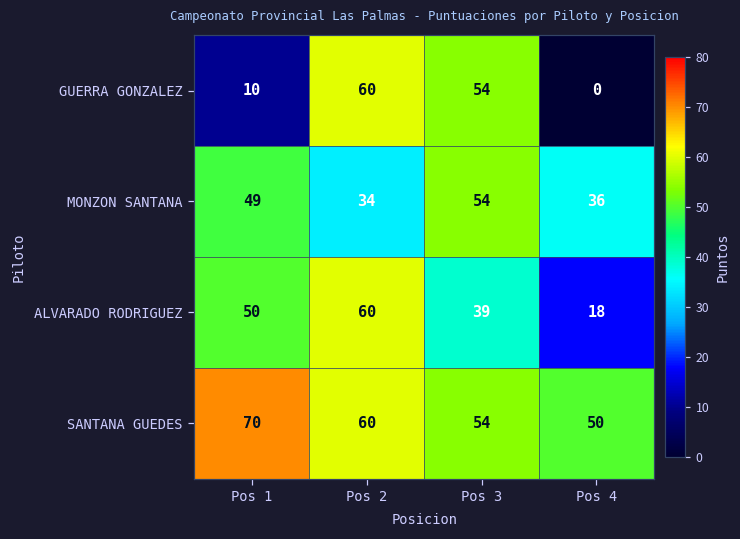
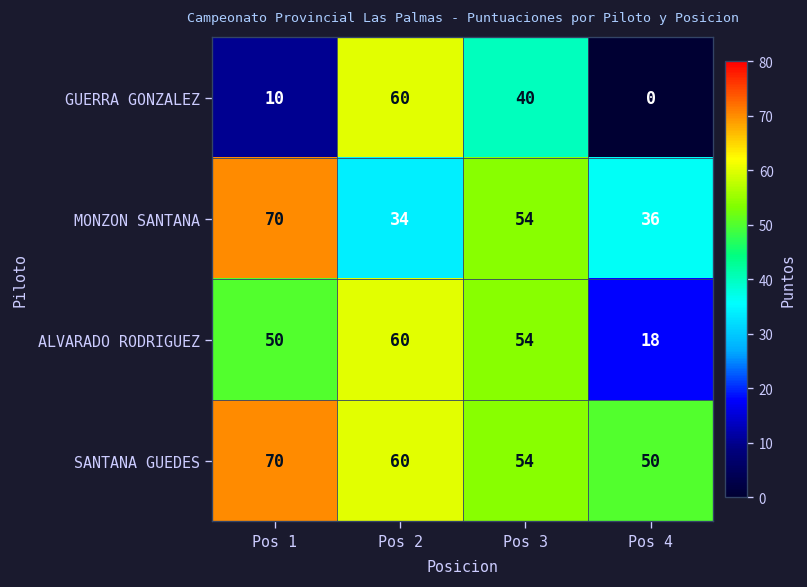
GUERRA GONZALEZ, Pos 3: 54 -> 40
MONZON SANTANA, Pos 1: 49 -> 70
ALVARADO RODRIGUEZ, Pos 3: 39 -> 54
